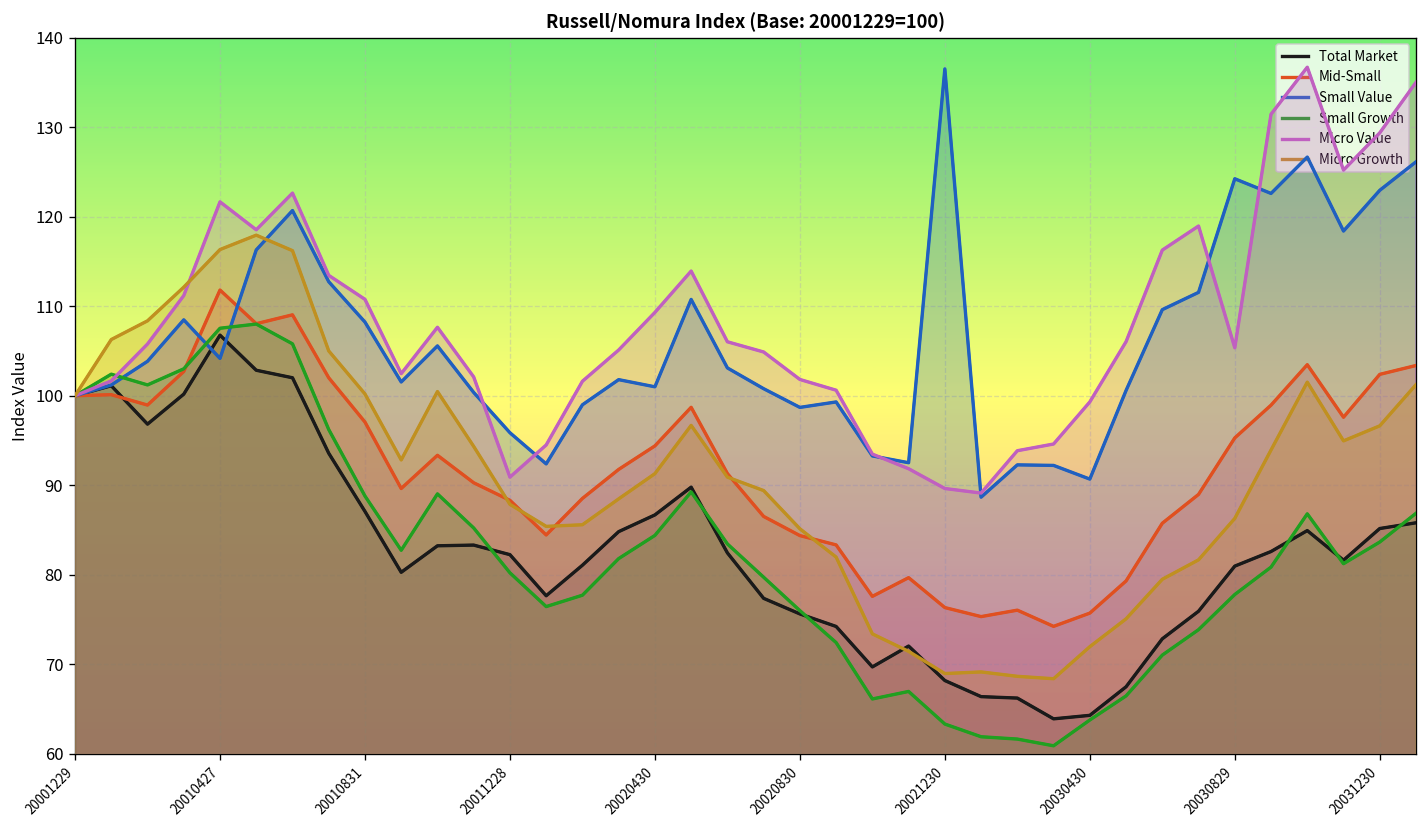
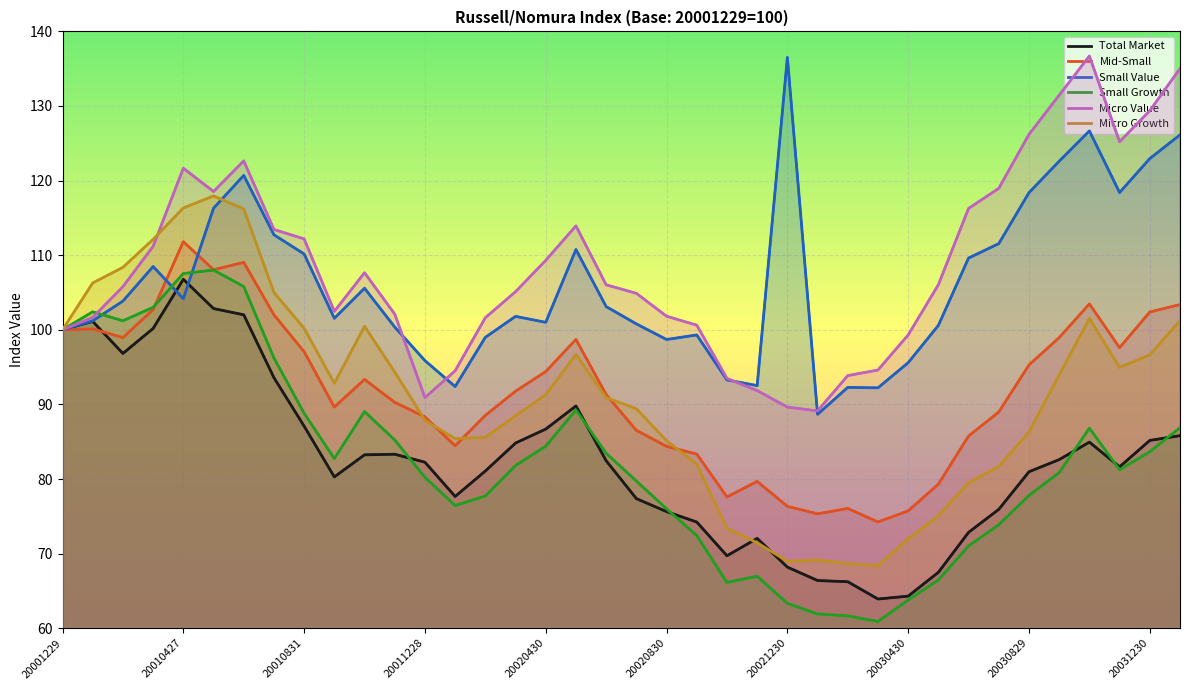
Small Value, 20010831: 108 -> 110
Micro Value, 20010831: 111 -> 112
Small Value, 20030430: 91 -> 96
Small Value, 20030829: 124 -> 118
Micro Value, 20030829: 105 -> 126
